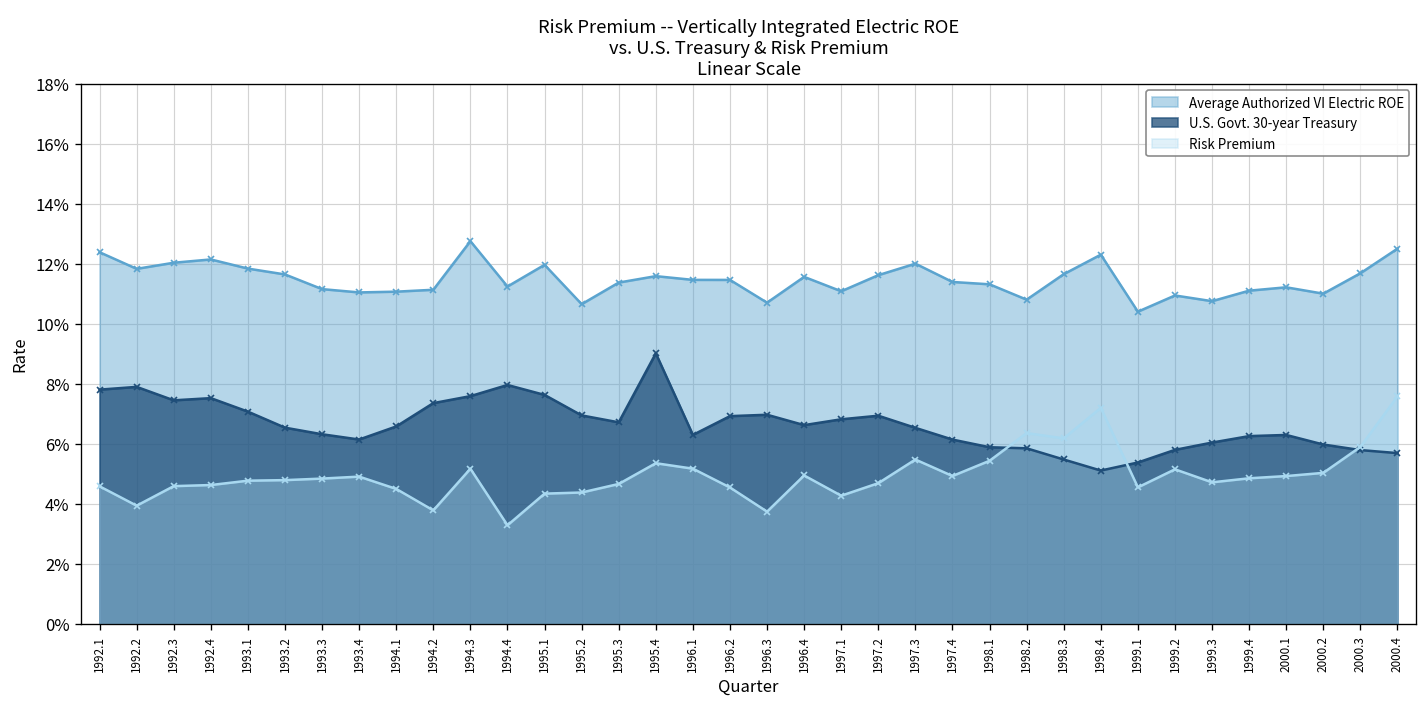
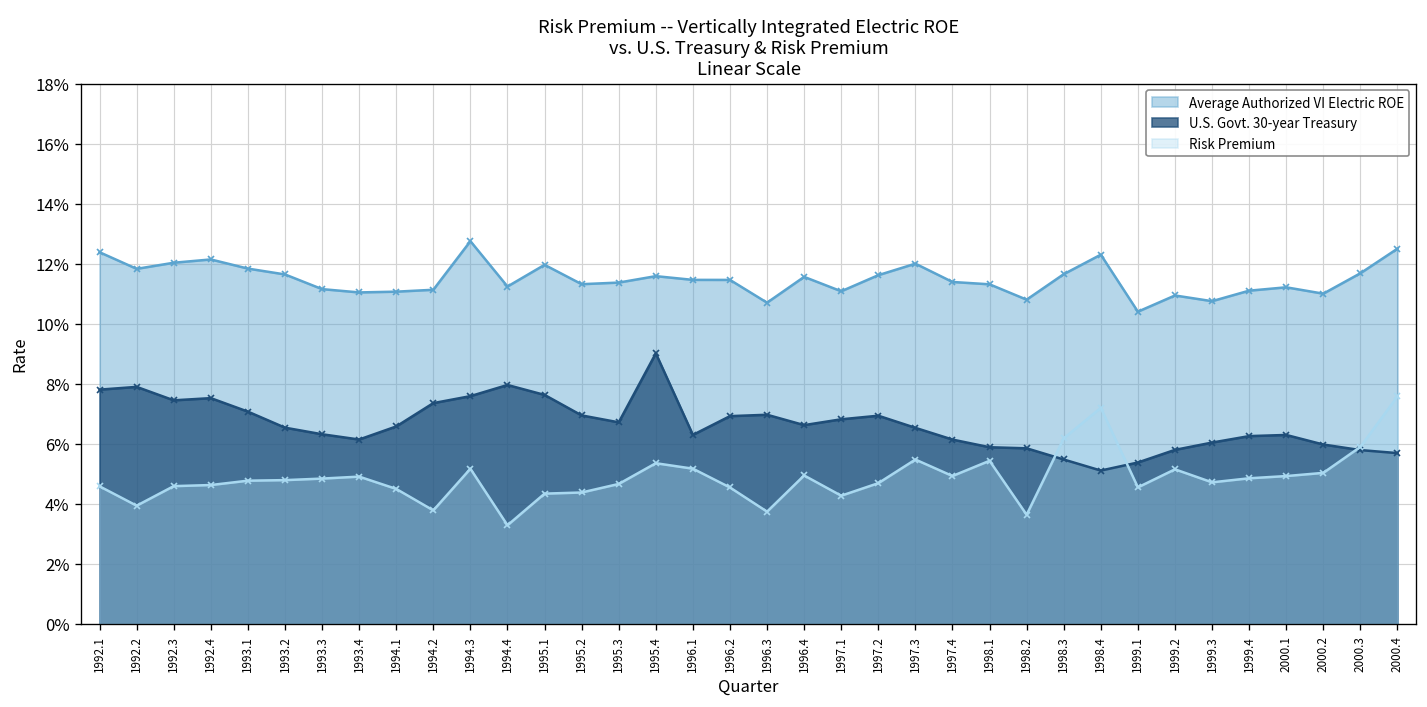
Average Authorized VI Electric ROE, 1995.2: 10.7% -> 11.3%
Risk Premium, 1998.2: 6.4% -> 3.6%
